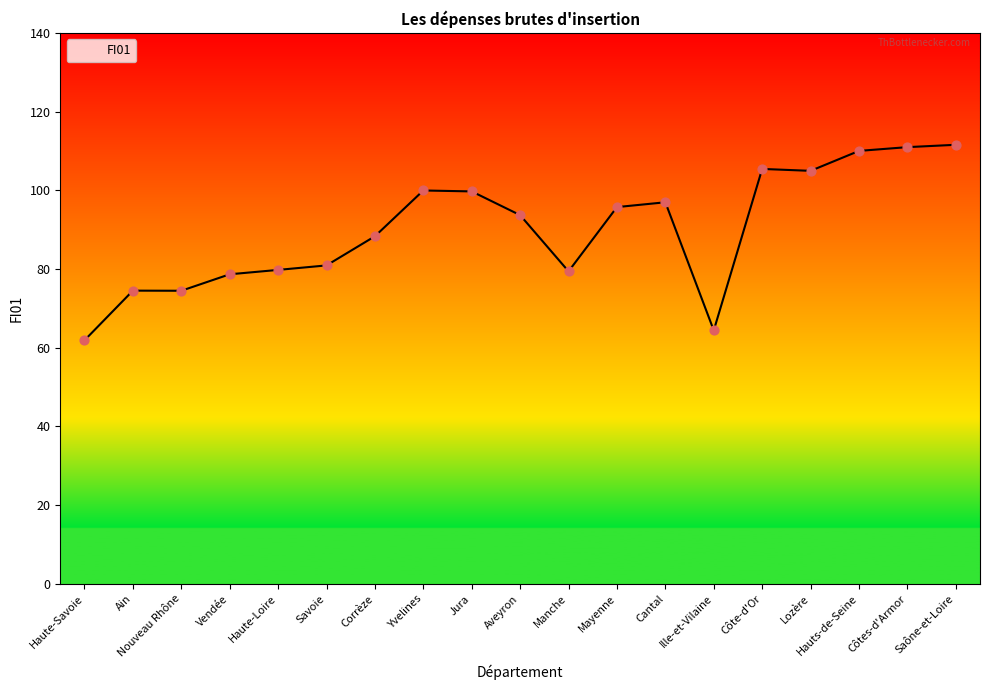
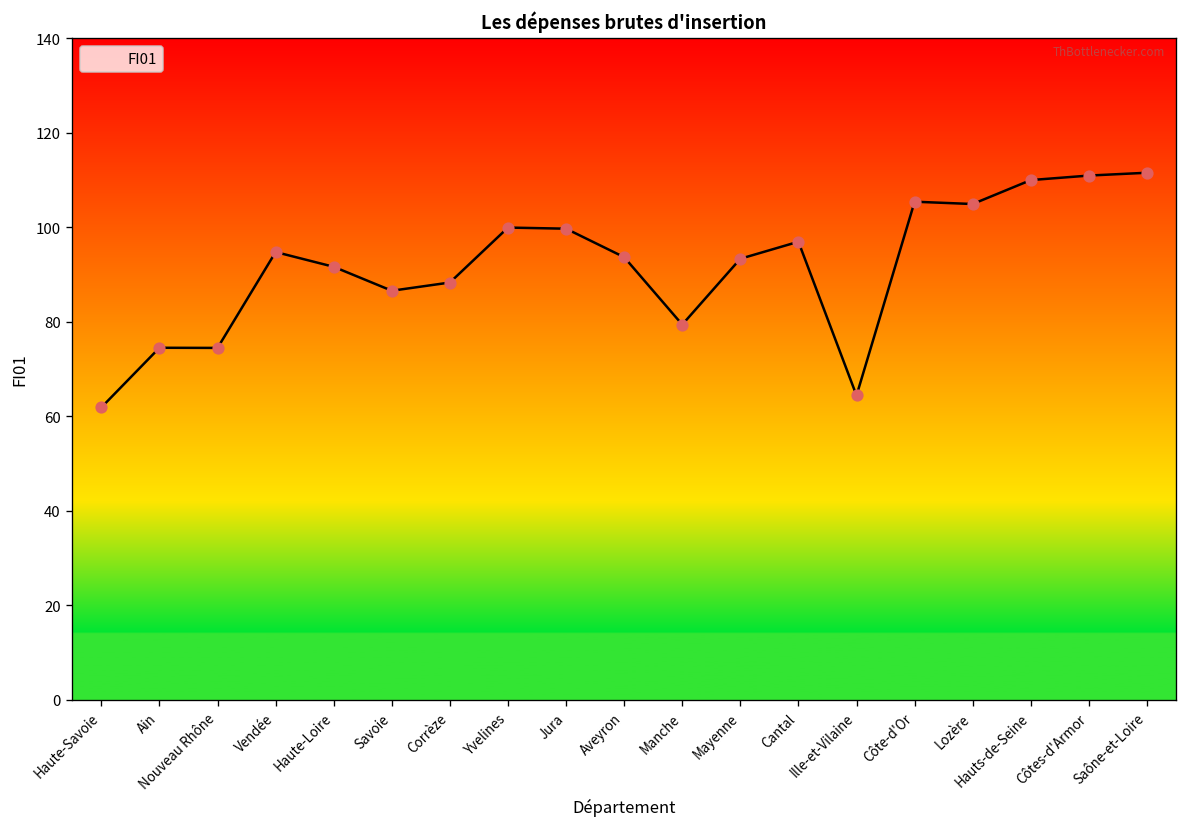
Vendée: 79 -> 95
Haute-Loire: 80 -> 92
Savoie: 81 -> 87
Mayenne: 96 -> 93
